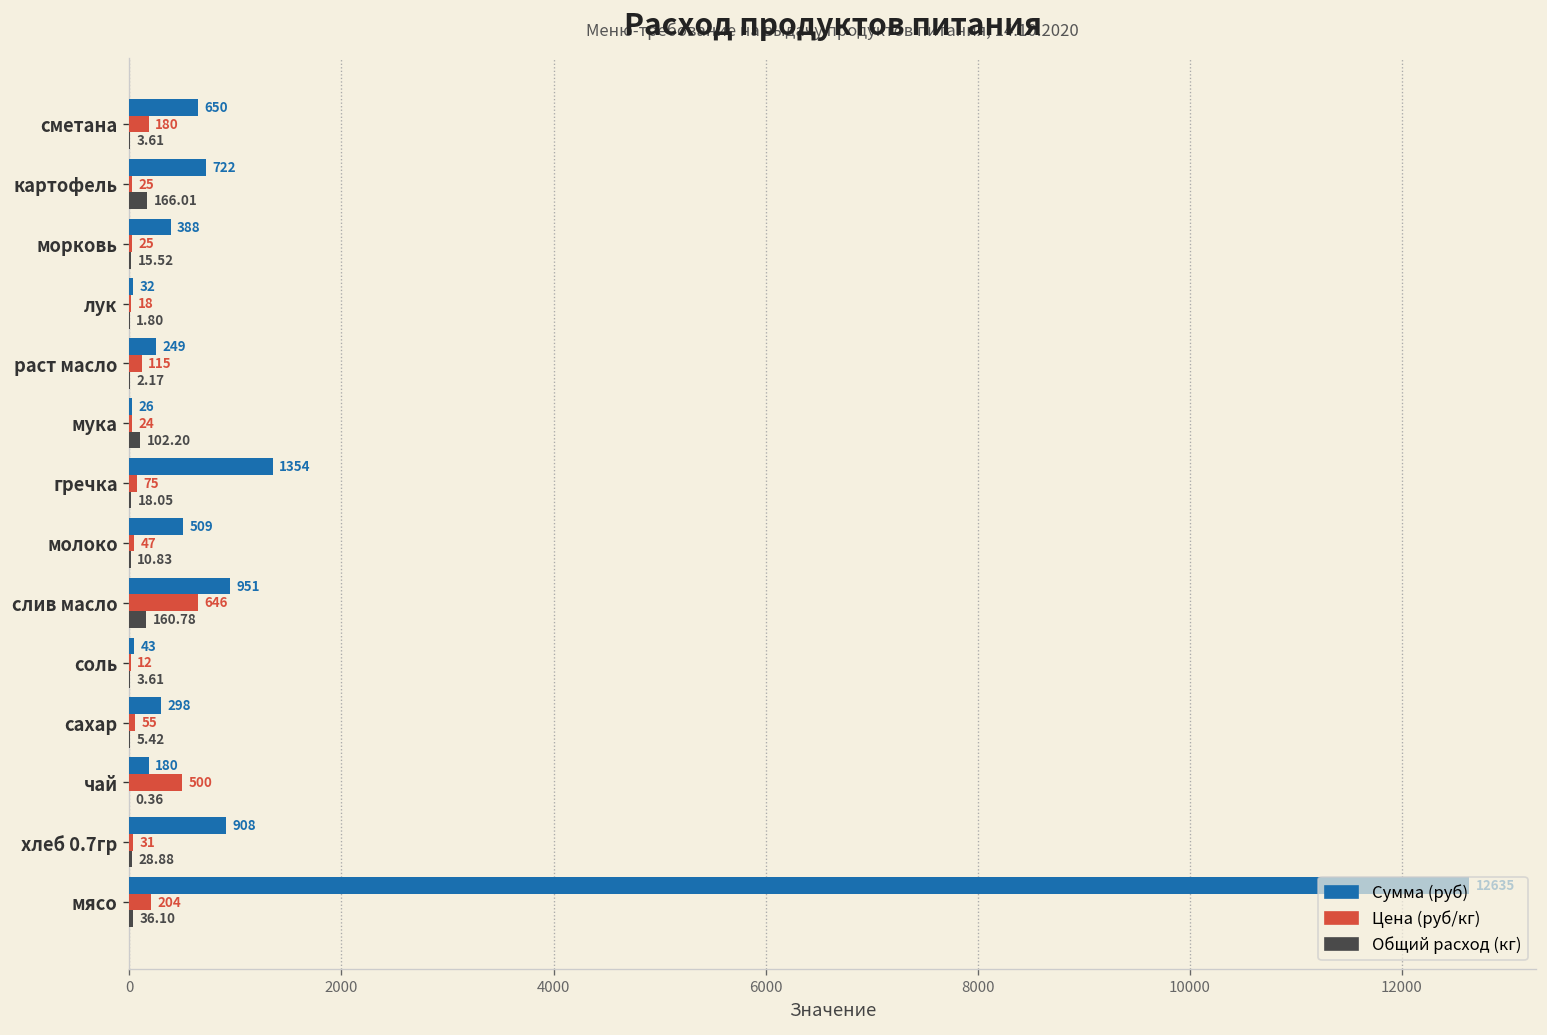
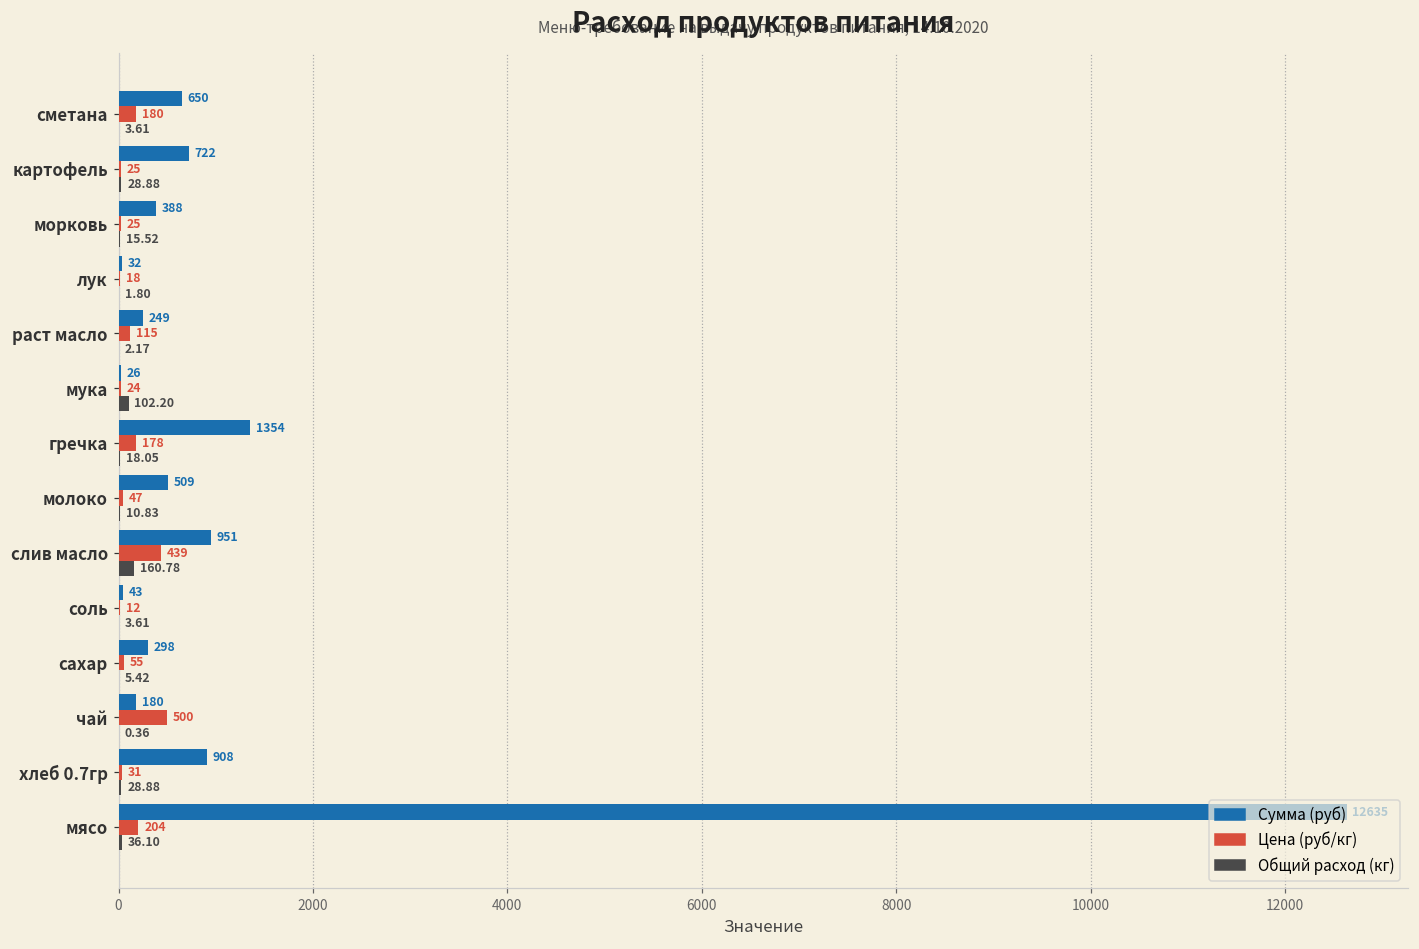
Общий расход (кг), картофель: 166.01 -> 28.88
Цена (руб/кг), гречка: 75 -> 178
Цена (руб/кг), слив масло: 646 -> 439
